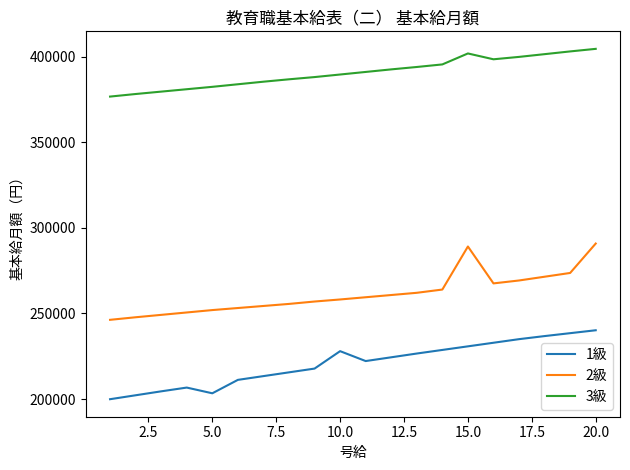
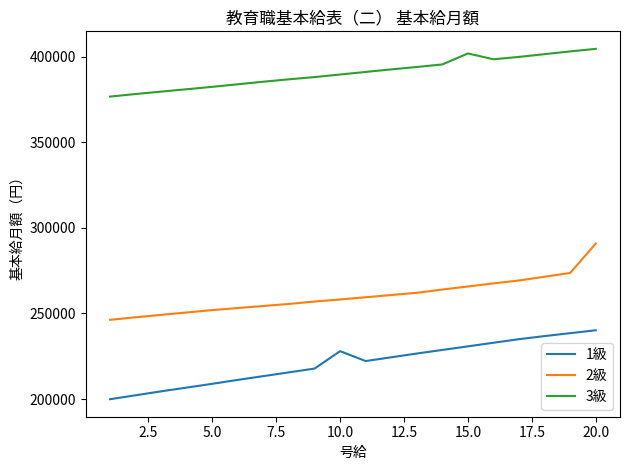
1級, 5.0: 203000 -> 209000
2級, 15.0: 289000 -> 266000
